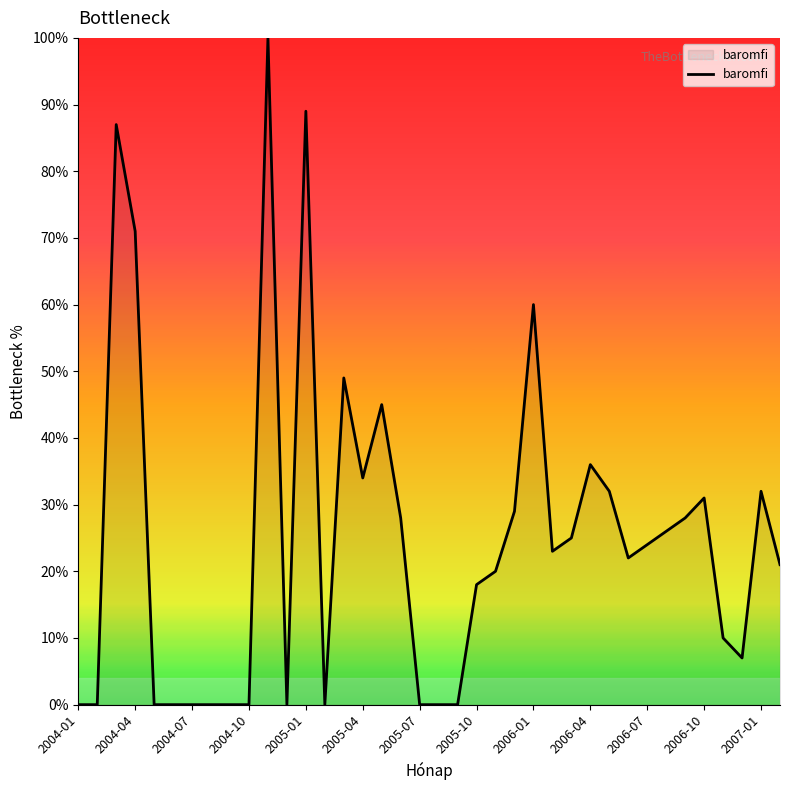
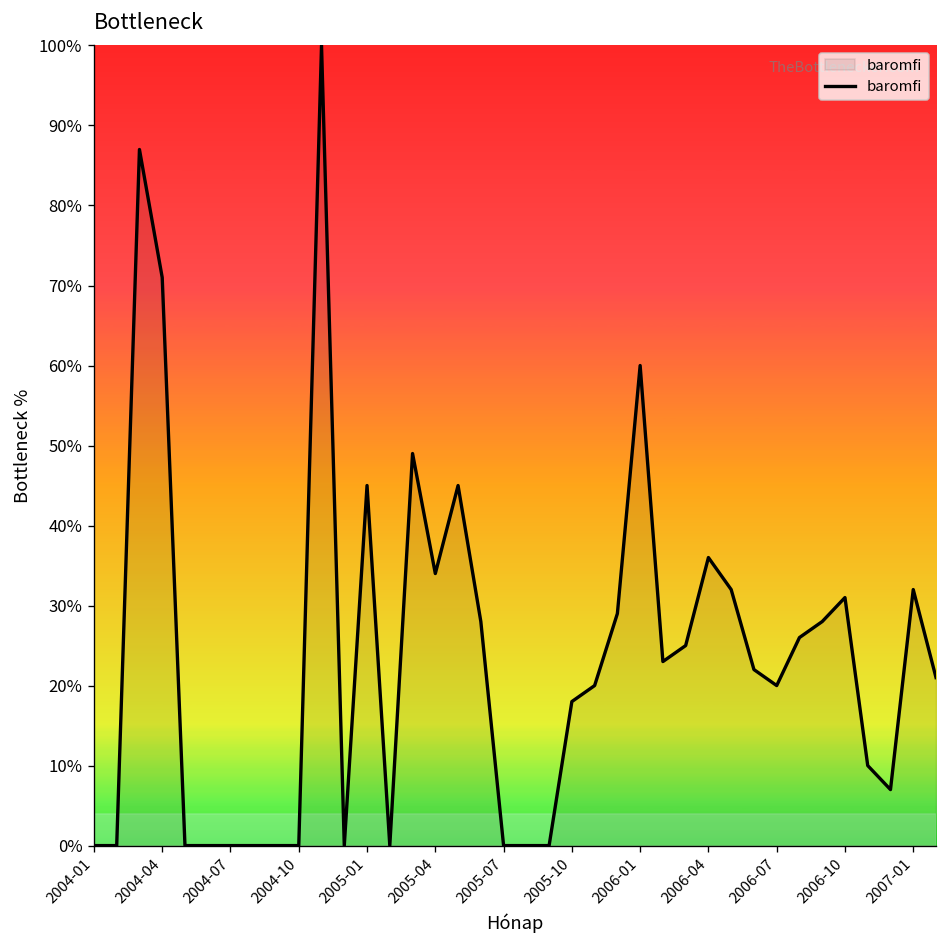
2005-01: 89% -> 45%
2006-07: 24% -> 20%
